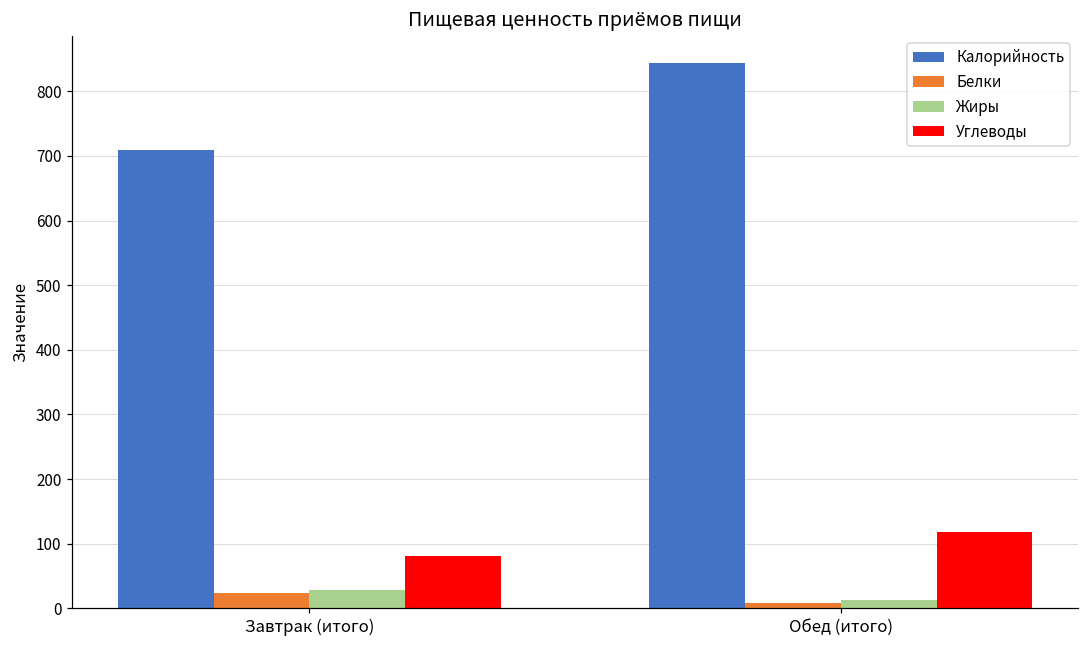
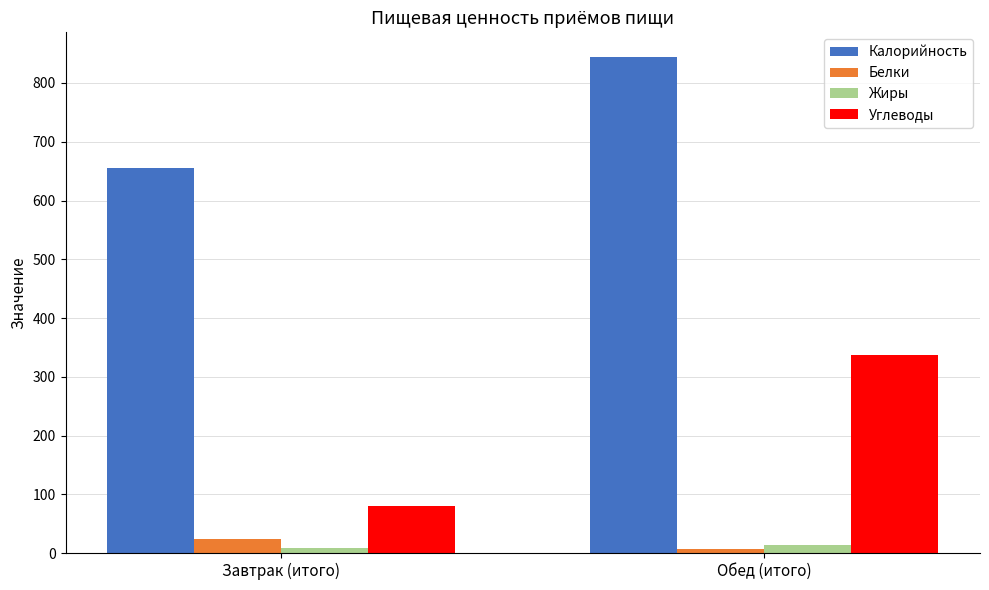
Калорийность, Завтрак (итого): 710 -> 660
Жиры, Завтрак (итого): 30 -> 10
Углеводы, Обед (итого): 120 -> 340
